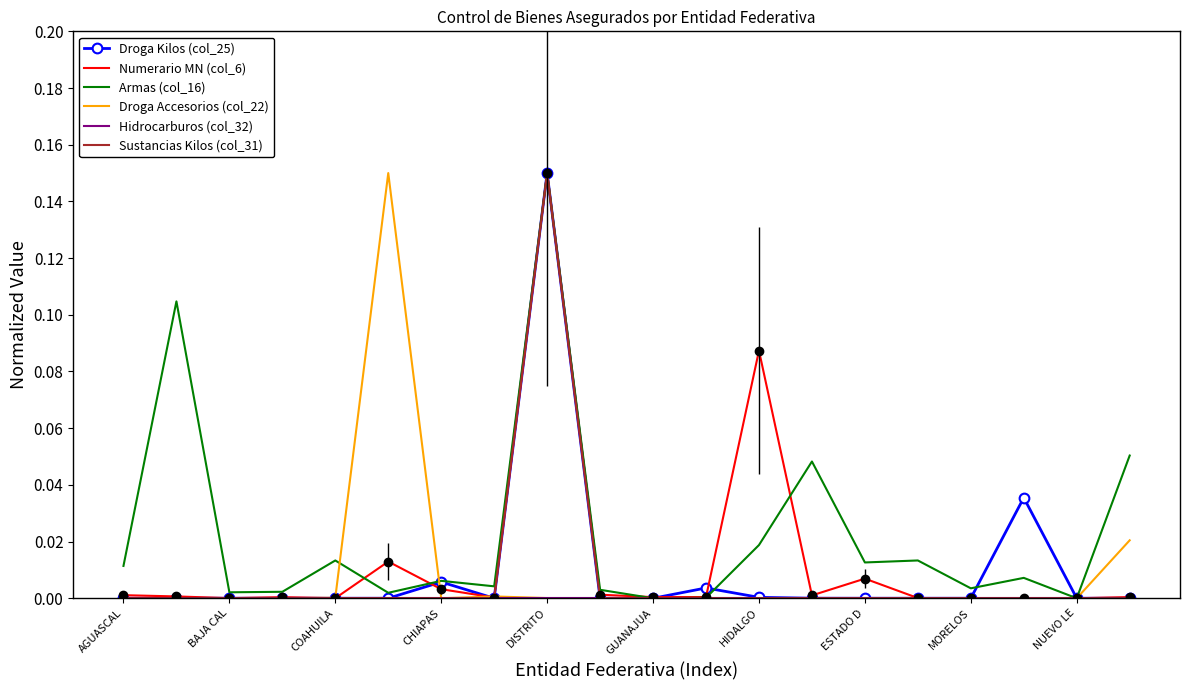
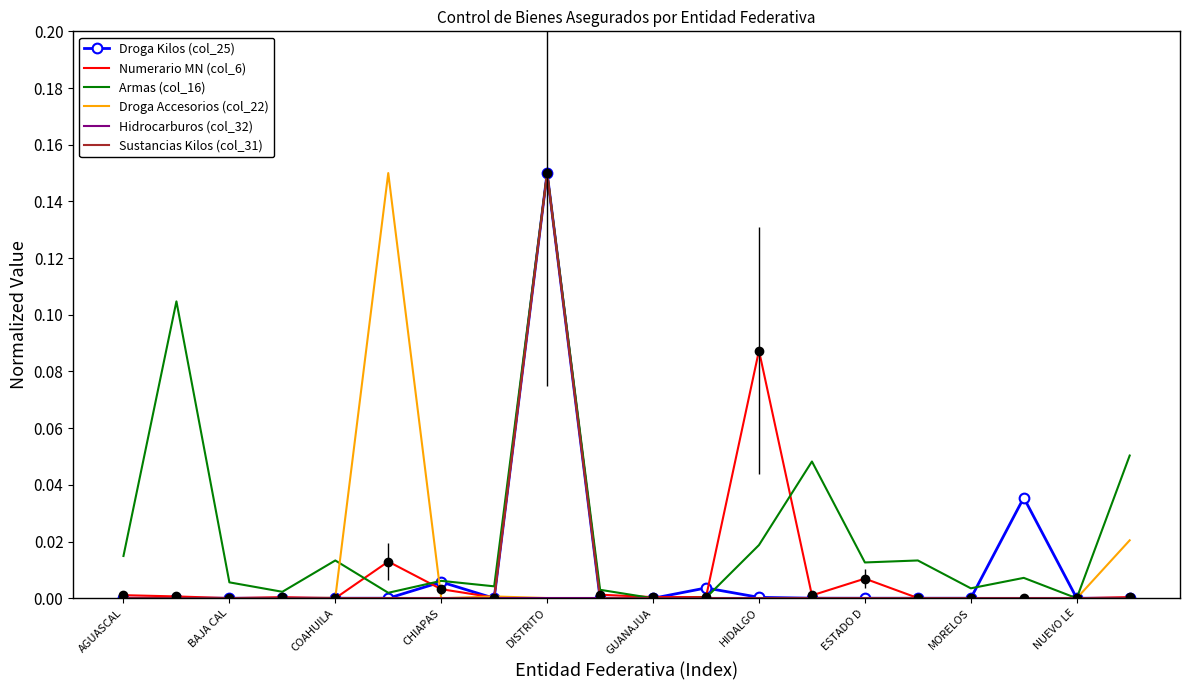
Armas (col_16), AGUASCAL: 0.011 -> 0.015
Armas (col_16), BAJA CAL: 0.002 -> 0.006
